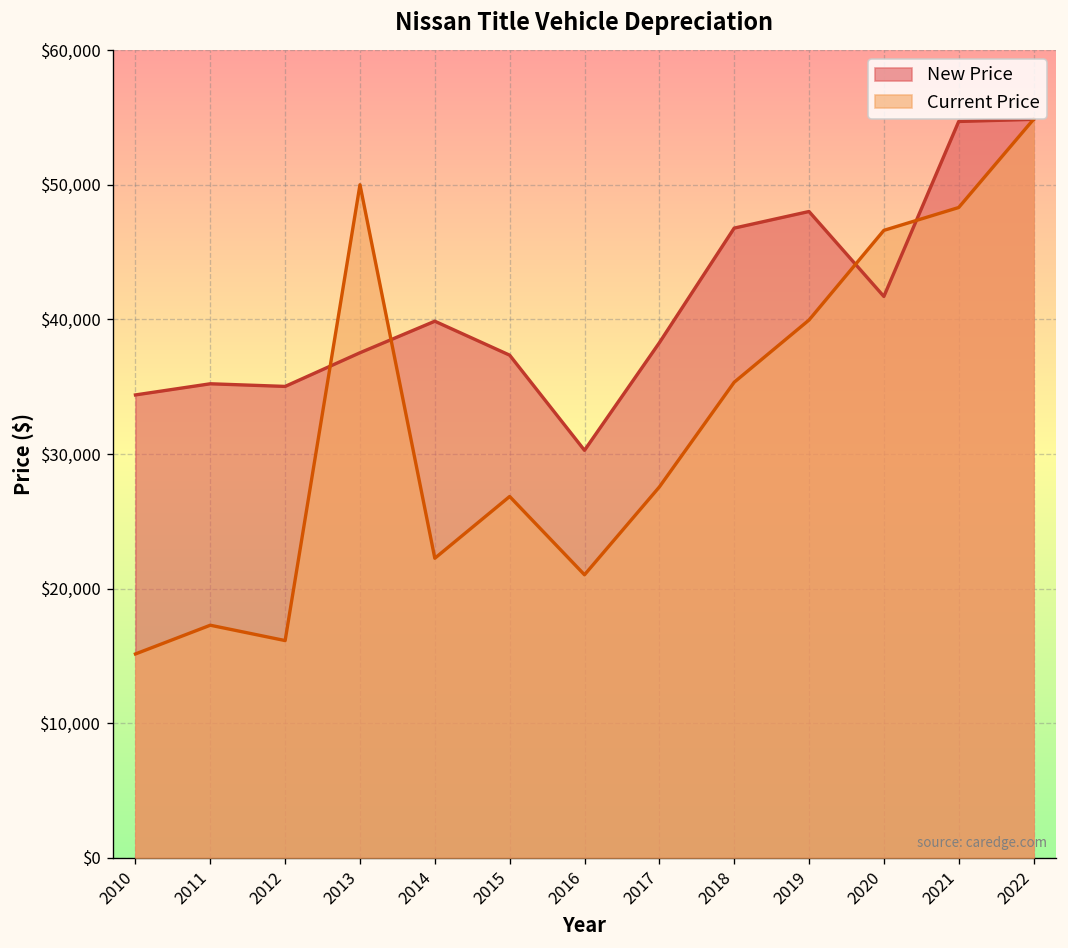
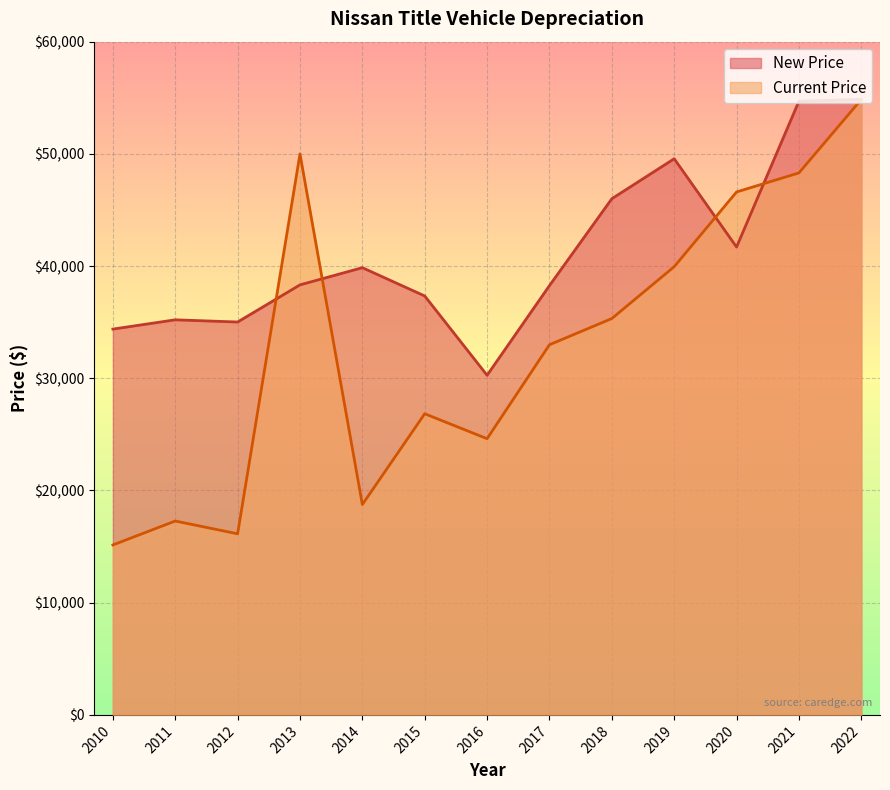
New Price, 2013: $37,500 -> $38,300
Current Price, 2014: $22,300 -> $18,700
Current Price, 2016: $21,000 -> $24,600
Current Price, 2017: $27,500 -> $33,000
New Price, 2018: $46,800 -> $46,000
New Price, 2019: $48,000 -> $49,600
